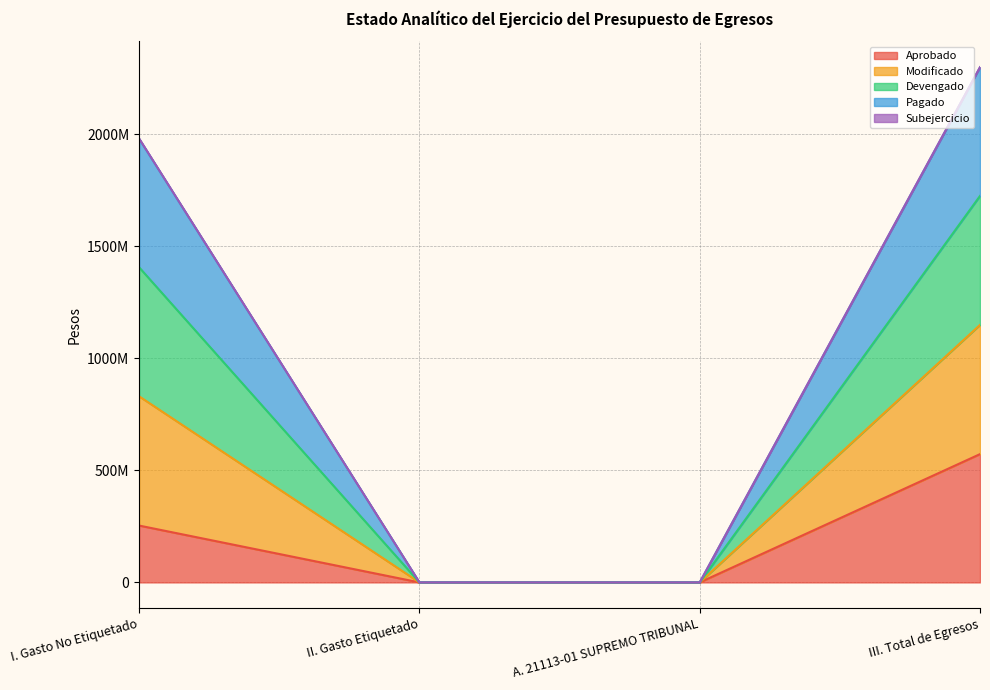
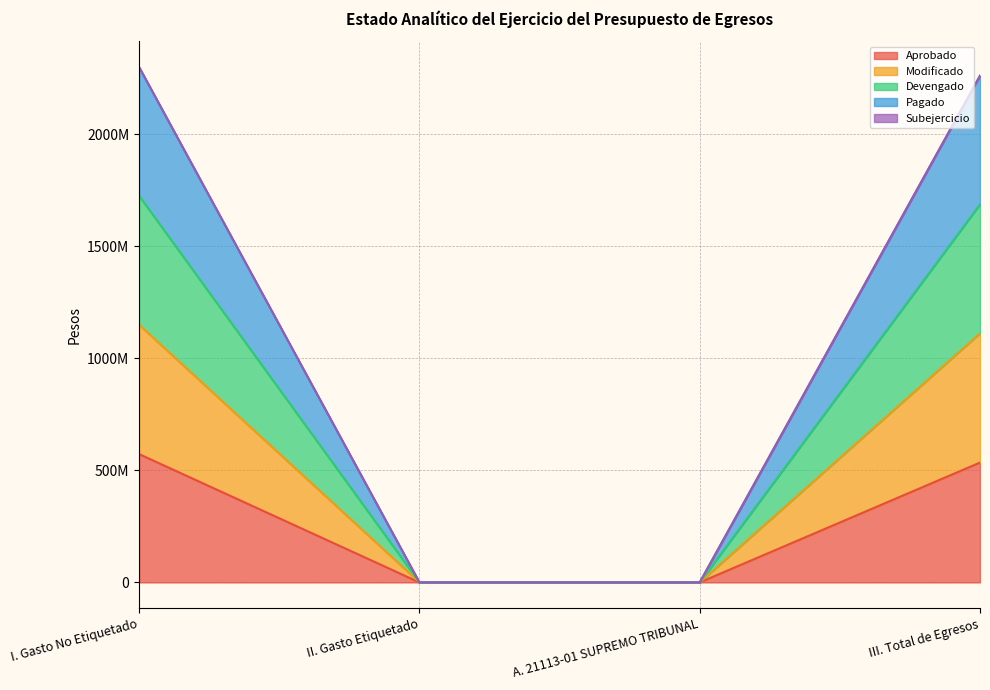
Aprobado, I. Gasto No Etiquetado: 250000000 -> 570000000
Aprobado, III. Total de Egresos: 570000000 -> 530000000
